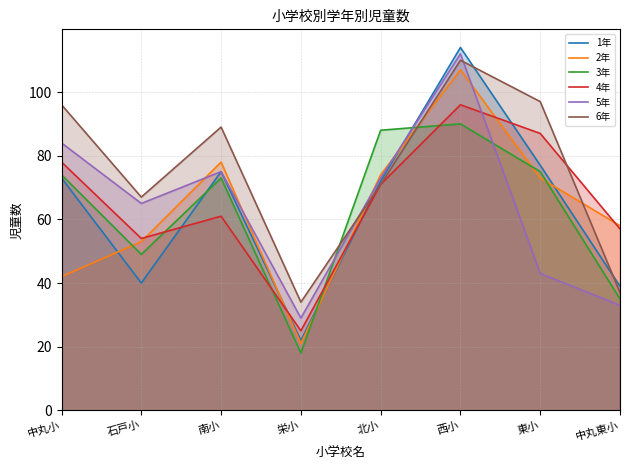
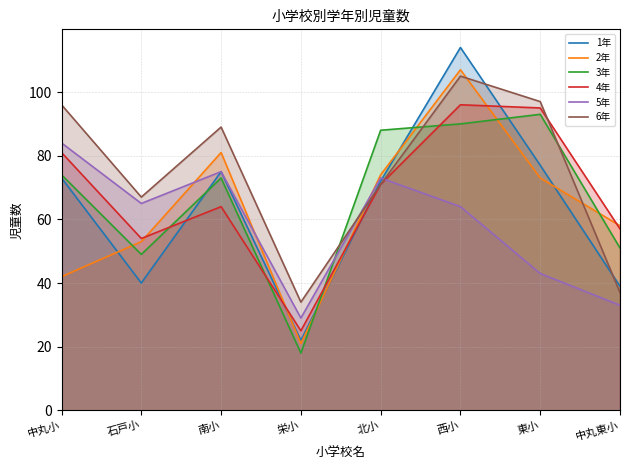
4年, 中丸小: 78 -> 81
2年, 南小: 78 -> 81
4年, 南小: 61 -> 64
5年, 西小: 112 -> 64
6年, 西小: 110 -> 105
3年, 東小: 75 -> 93
4年, 東小: 87 -> 95
3年, 中丸東小: 35 -> 51
